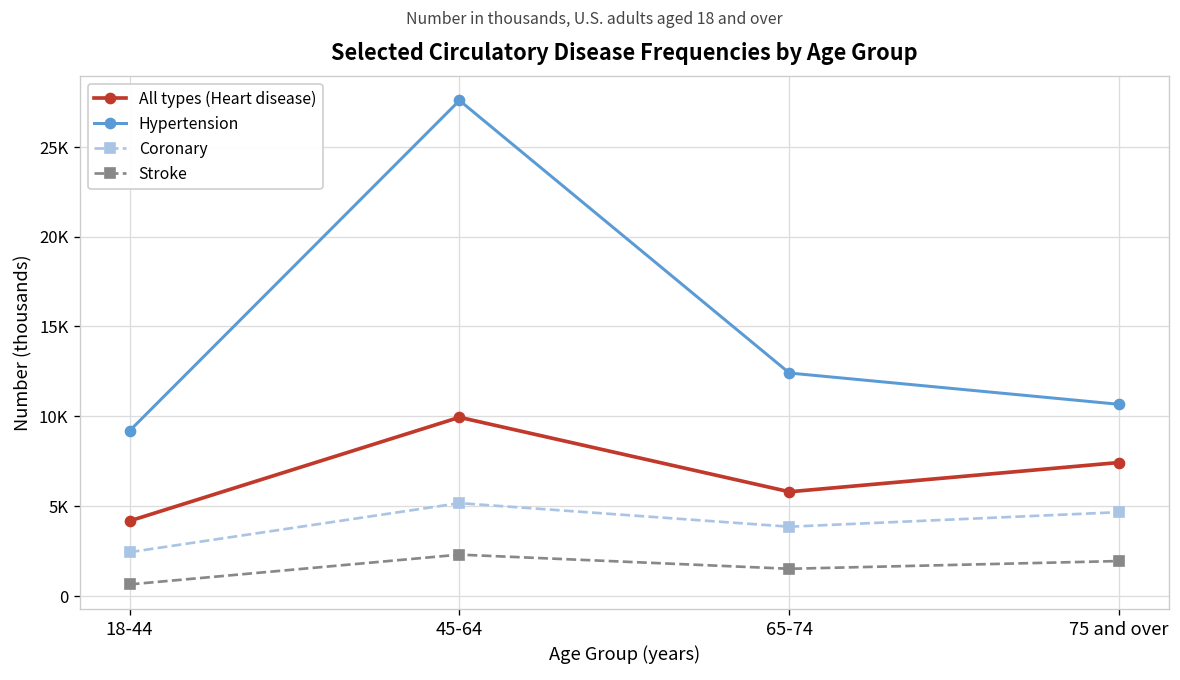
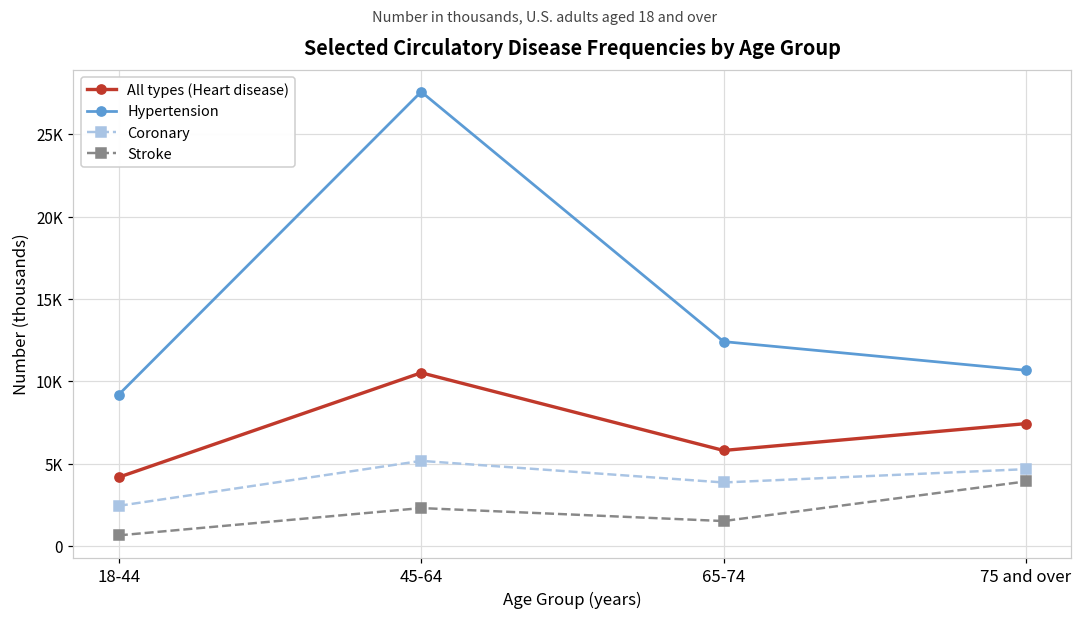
All types (Heart disease), 45-64: 9900 -> 10500
Stroke, 75 and over: 1900 -> 3900
